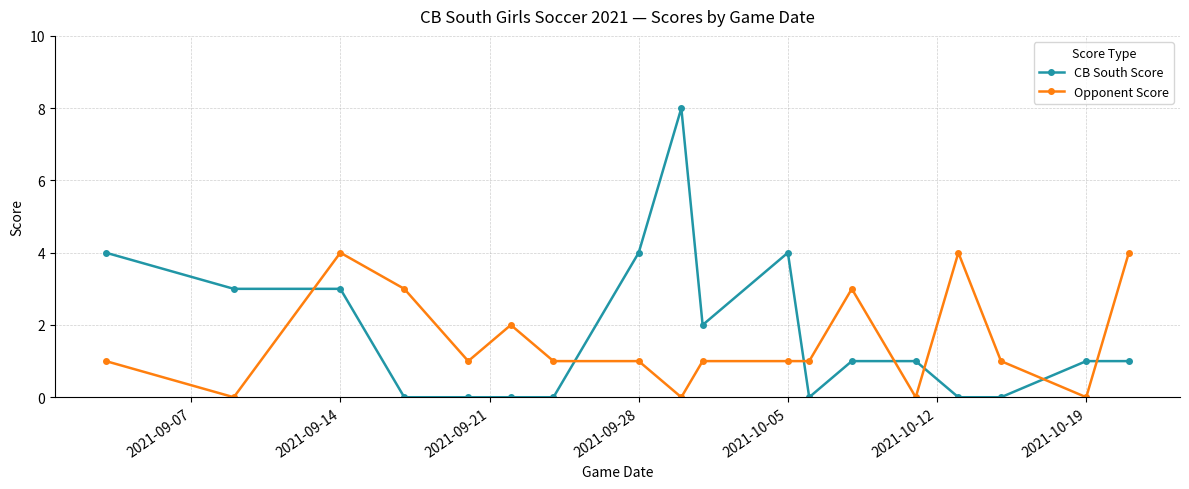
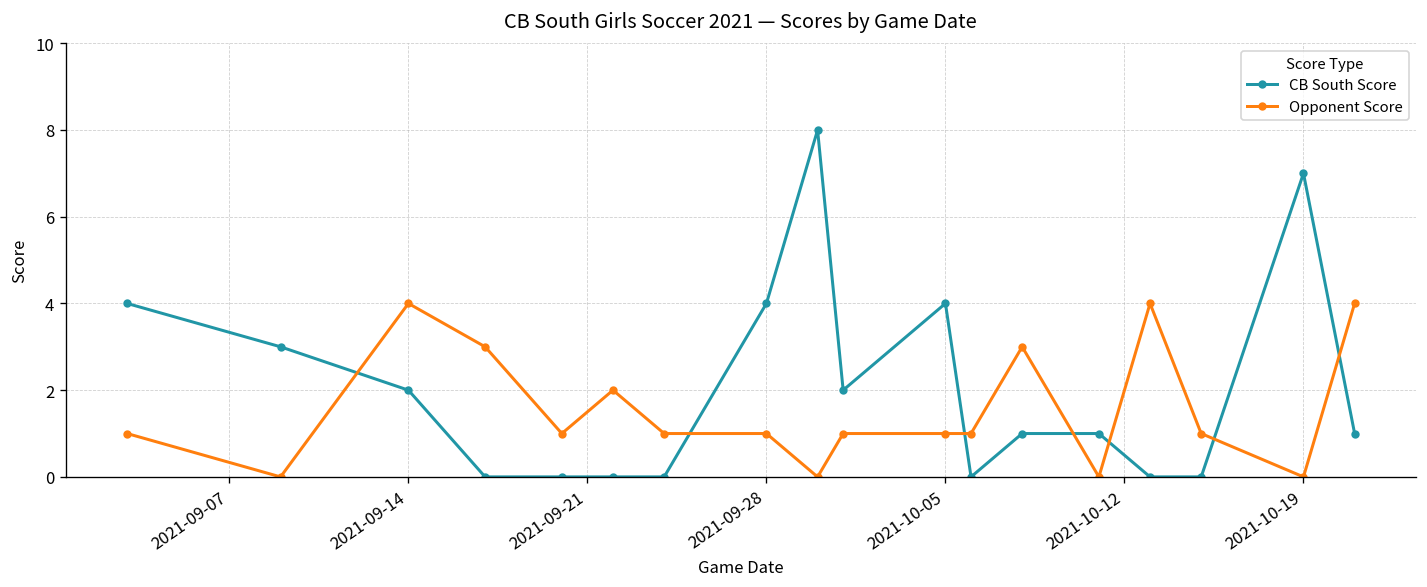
CB South Score, 2021-09-14: 3 -> 2
CB South Score, 2021-10-19: 1 -> 7
